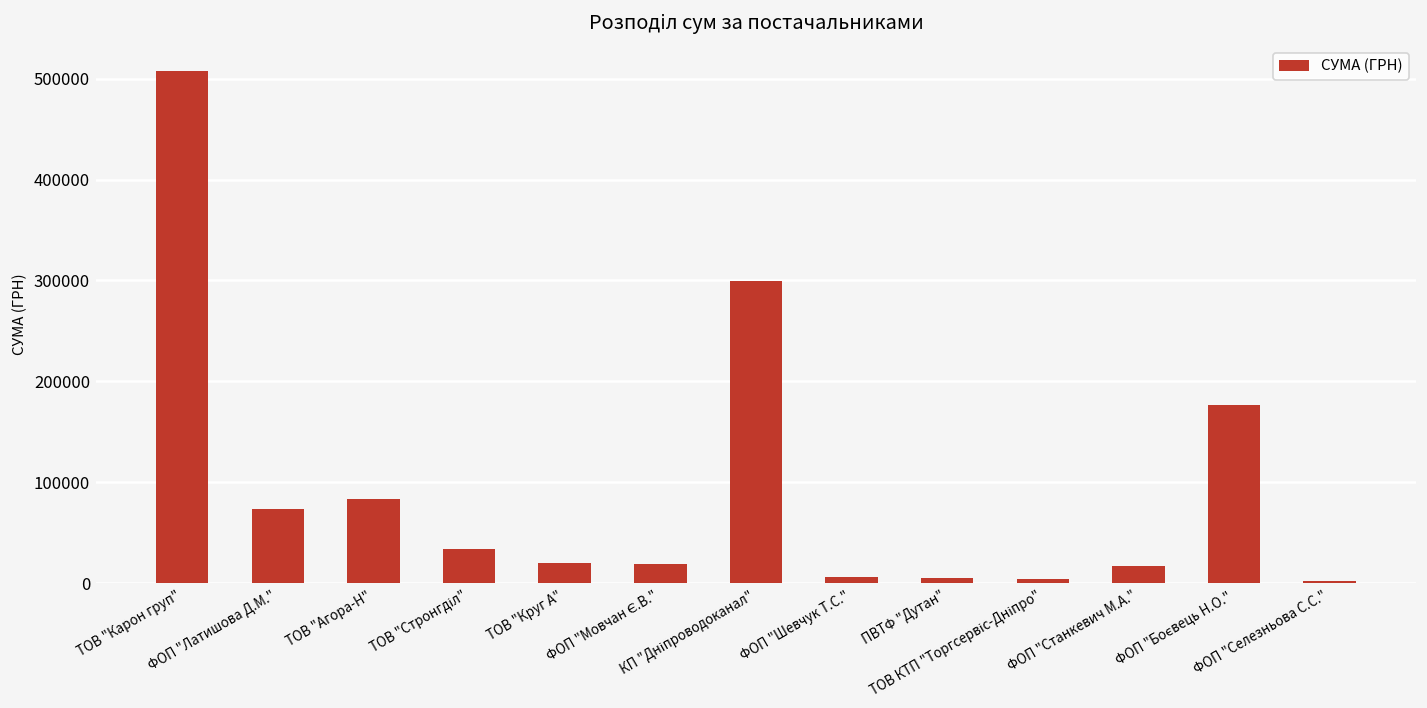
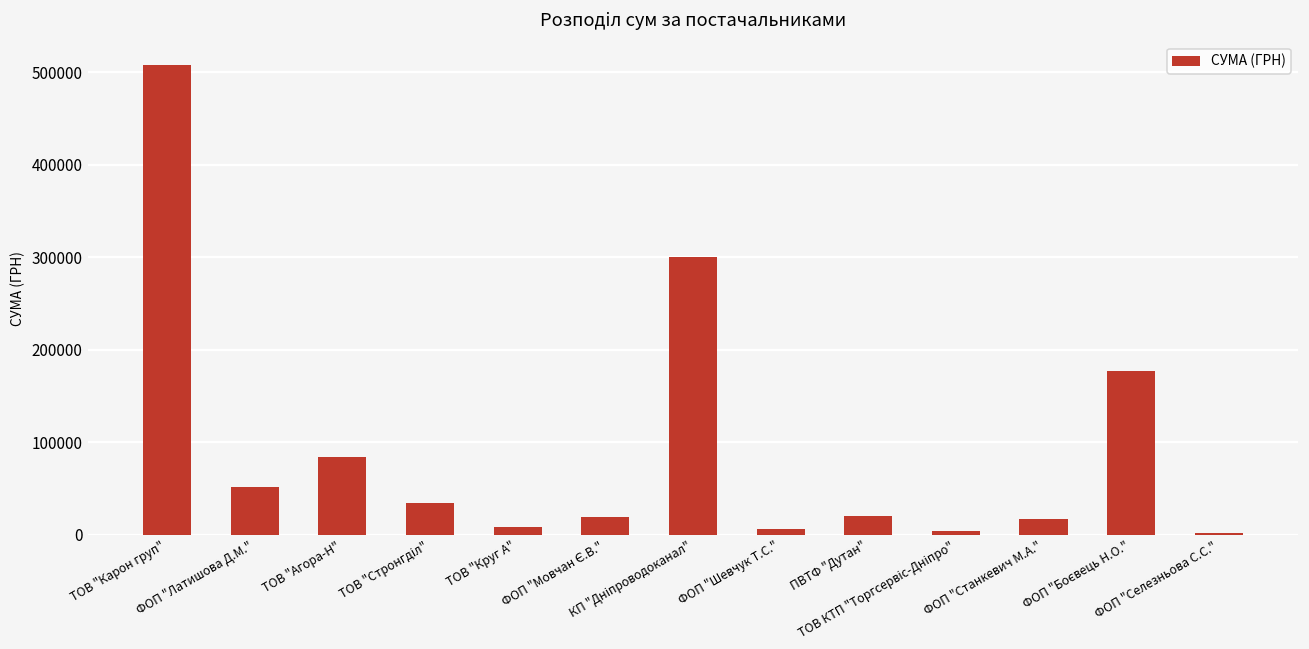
ФОП "Латишова Д.М.": 70000 -> 50000
ТОВ "Круг А": 20000 -> 10000
ПВТФ "Дутан": 0 -> 20000
